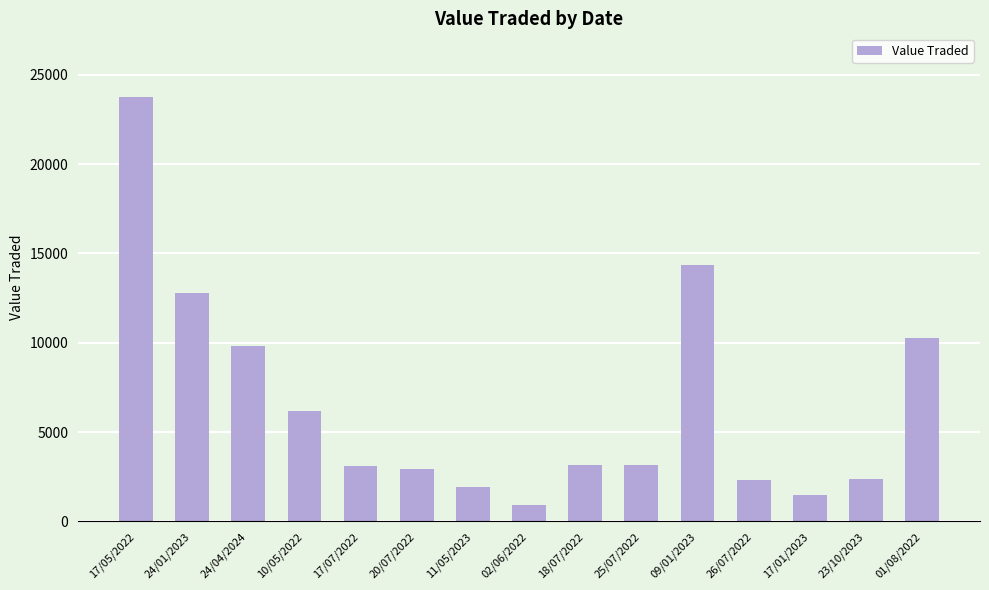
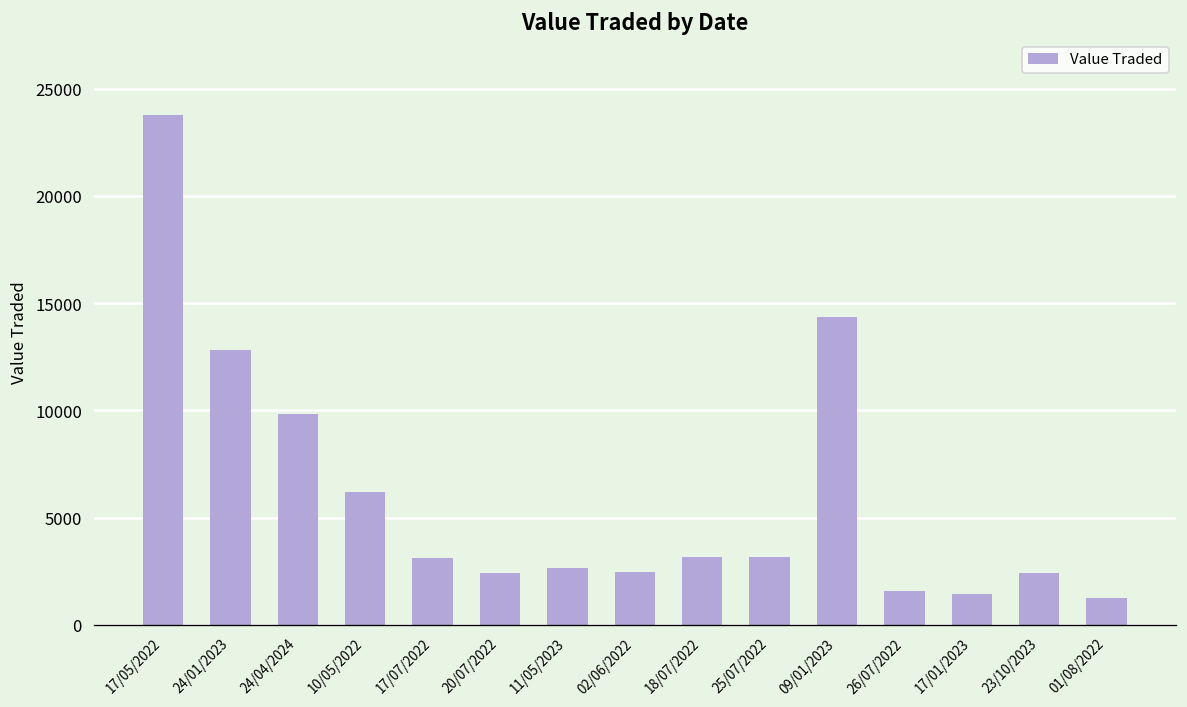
20/07/2022: 2900 -> 2400
11/05/2023: 1900 -> 2700
02/06/2022: 900 -> 2500
26/07/2022: 2300 -> 1600
01/08/2022: 10300 -> 1200
